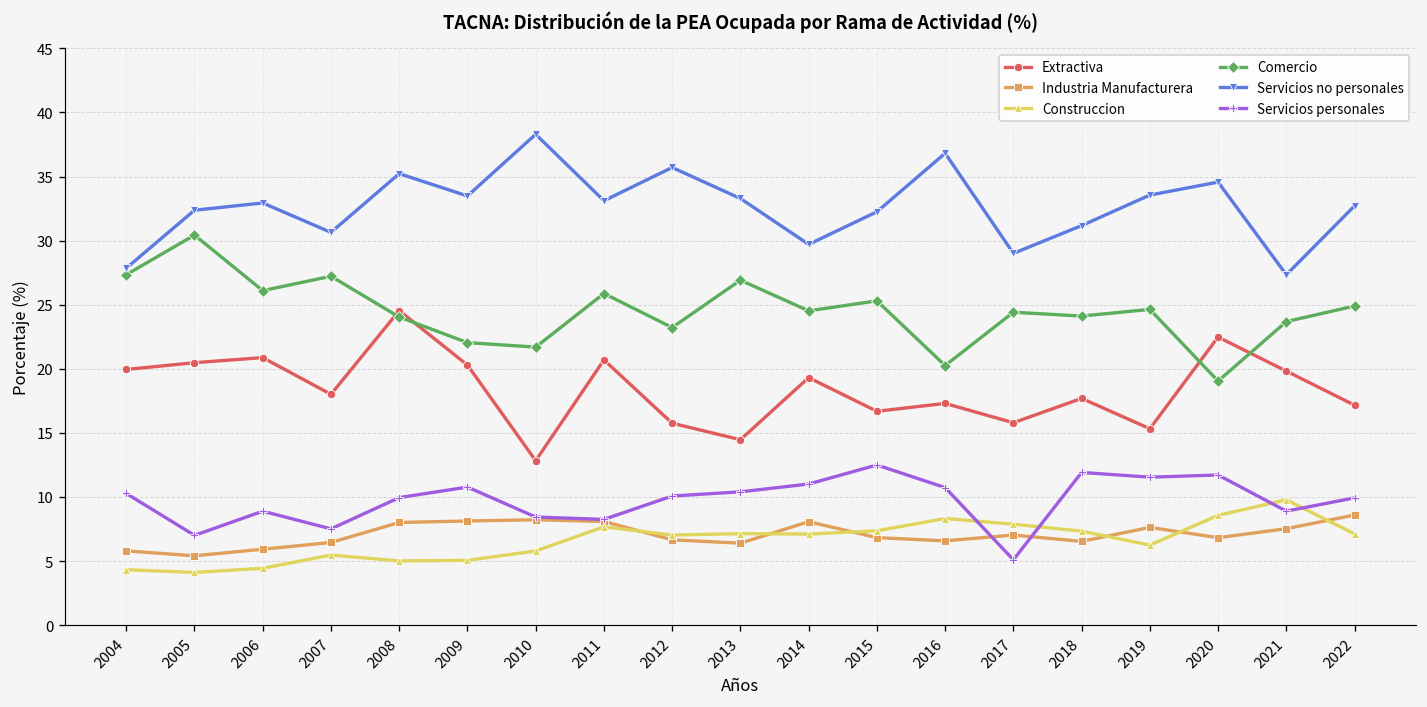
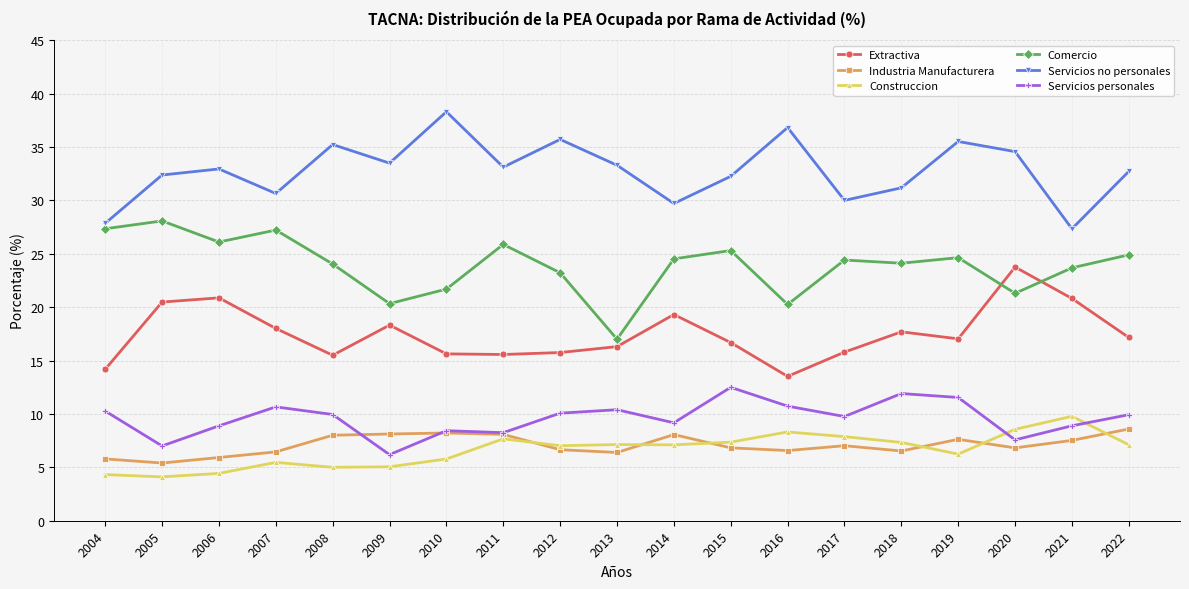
Extractiva, 2004: 19.9 -> 14.2
Comercio, 2005: 30.4 -> 28.1
Servicios personales, 2007: 7.5 -> 10.7
Extractiva, 2008: 24.5 -> 15.5
Extractiva, 2009: 20.3 -> 18.3
Comercio, 2009: 22.0 -> 20.3
Servicios personales, 2009: 10.8 -> 6.2
Extractiva, 2010: 12.8 -> 15.6
Extractiva, 2011: 20.7 -> 15.6
Extractiva, 2013: 14.5 -> 16.3
Comercio, 2013: 26.9 -> 17.0
Servicios personales, 2014: 11.0 -> 9.2
Extractiva, 2016: 17.3 -> 13.5
Servicios no personales, 2017: 29.0 -> 30.0
Servicios personales, 2017: 5.1 -> 9.8
Extractiva, 2019: 15.3 -> 17.0
Servicios no personales, 2019: 33.6 -> 35.5
Extractiva, 2020: 22.5 -> 23.8
Comercio, 2020: 19.0 -> 21.3
Servicios personales, 2020: 11.7 -> 7.6
Extractiva, 2021: 19.8 -> 20.8
